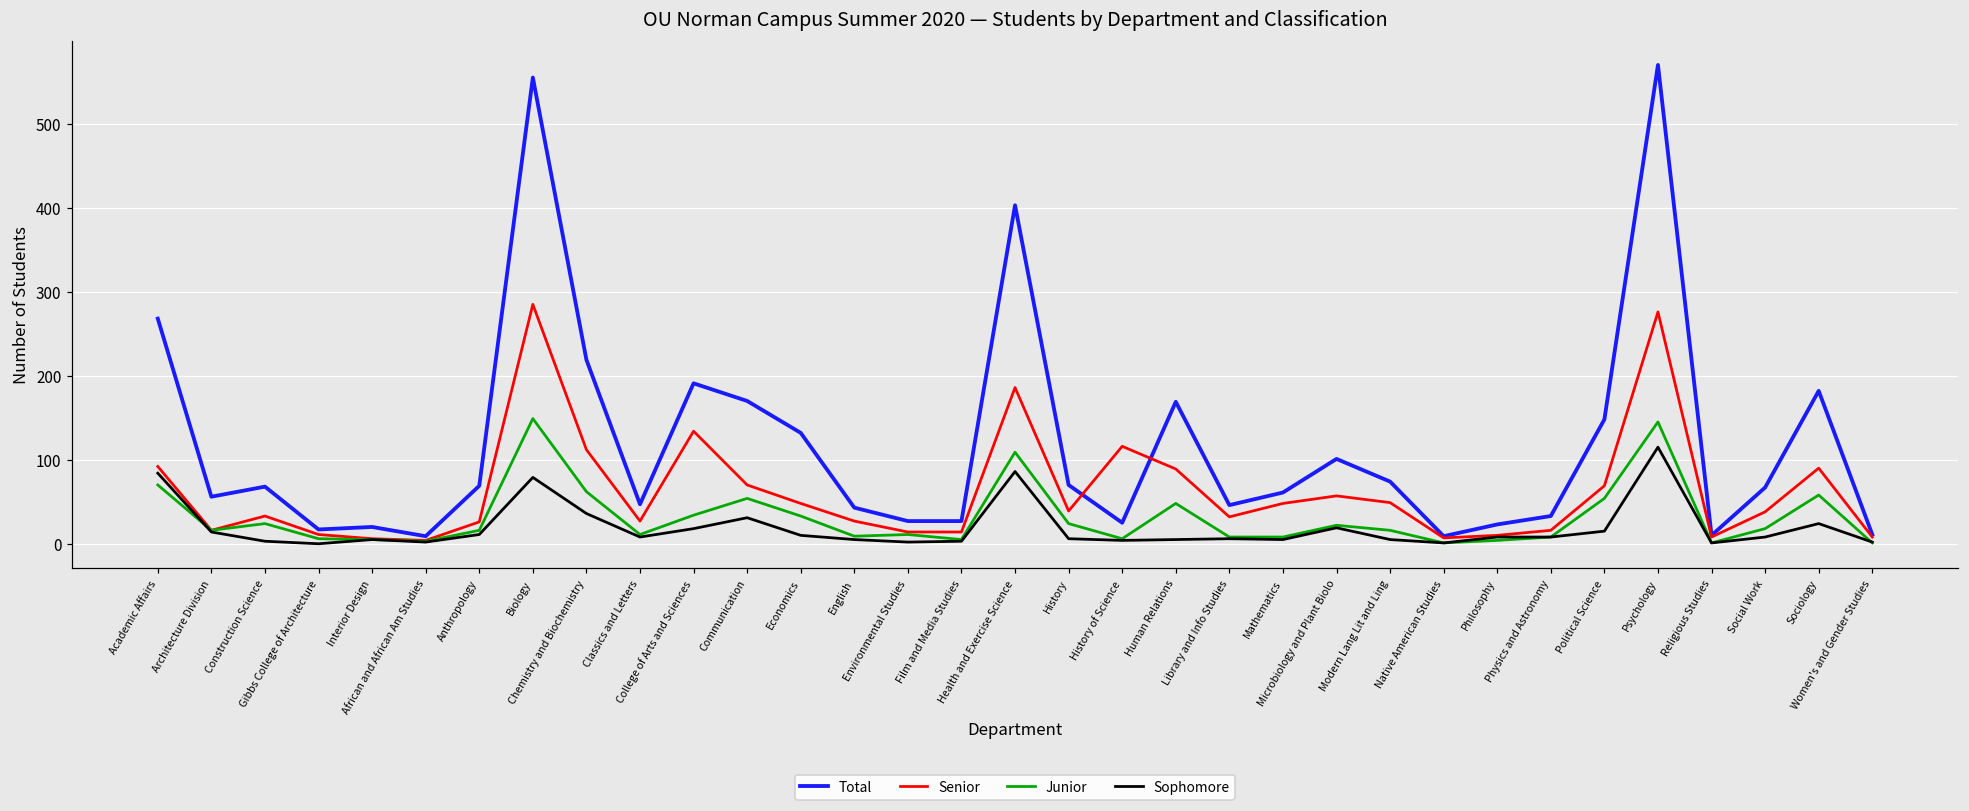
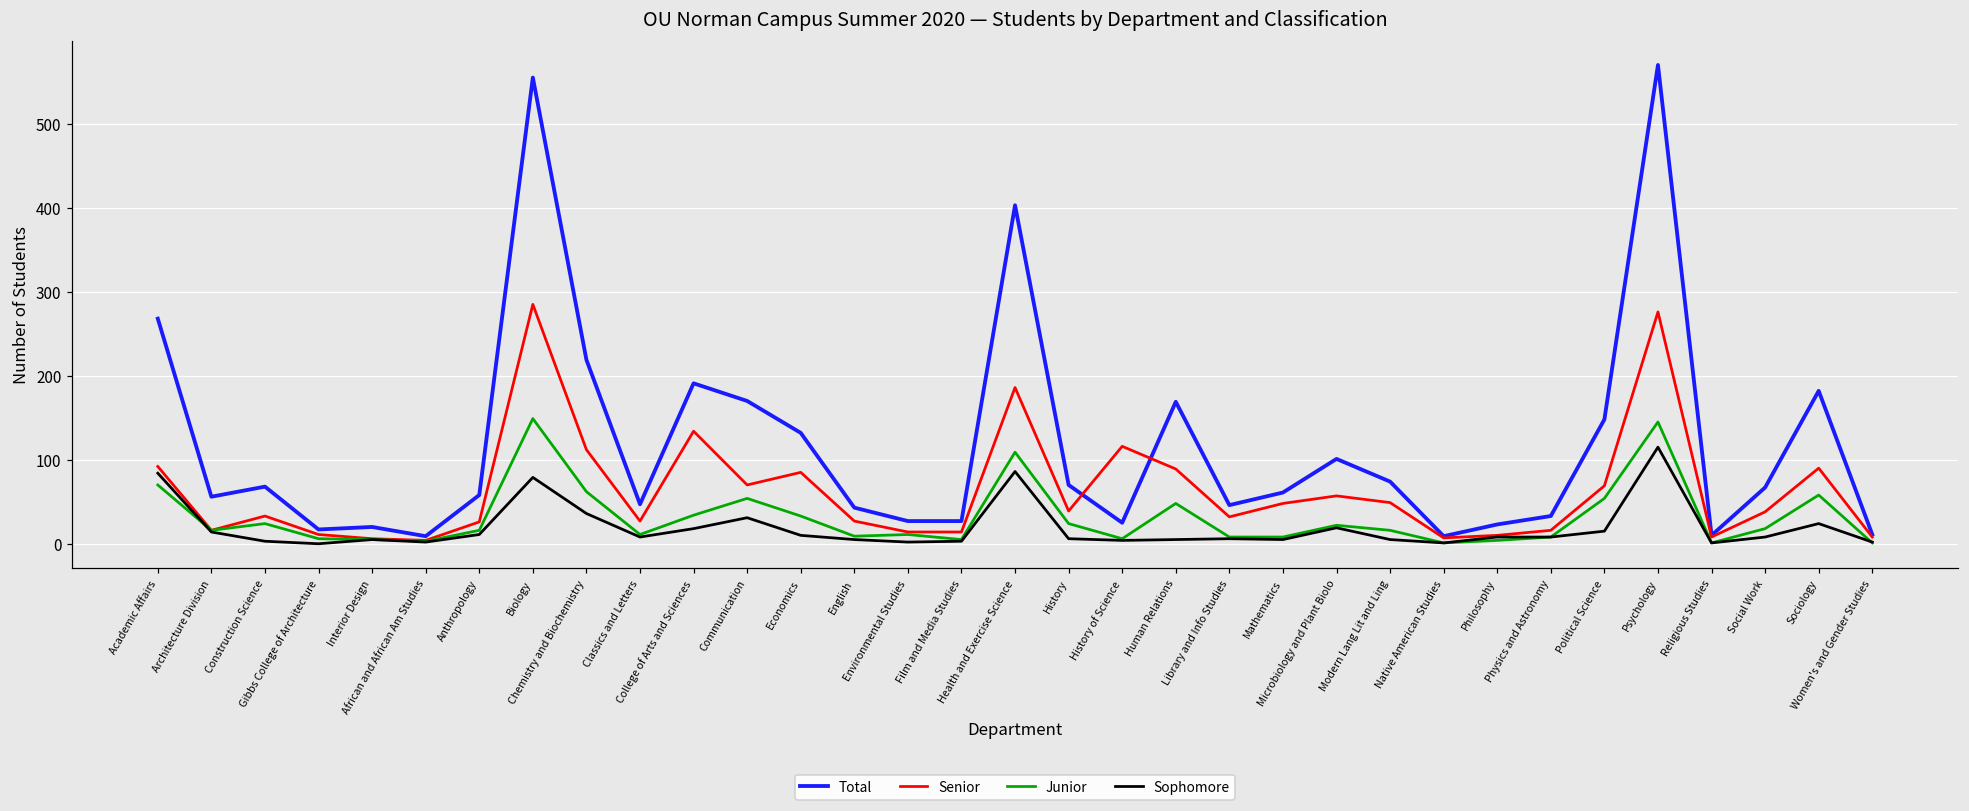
Total, Anthropology: 70 -> 60
Senior, Economics: 50 -> 90
